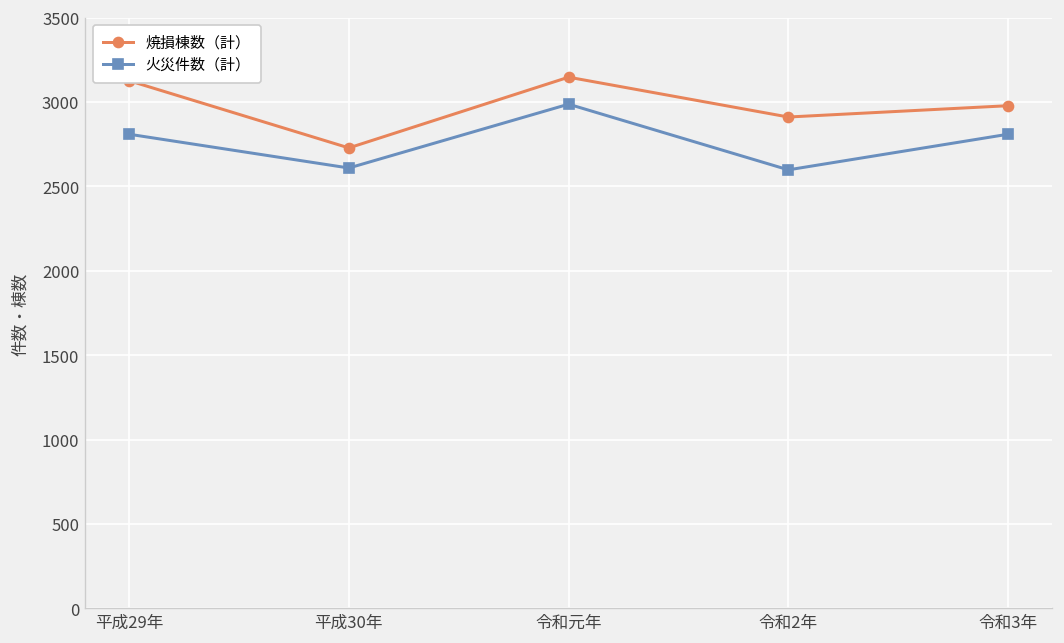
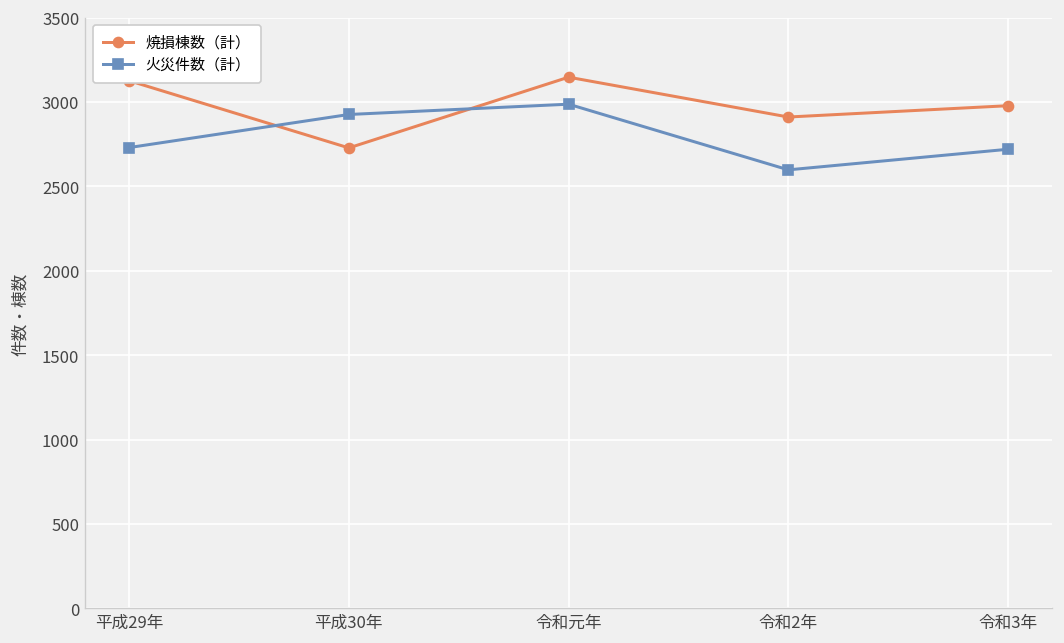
火災件数（計）, 平成29年: 2810 -> 2730
火災件数（計）, 平成30年: 2610 -> 2930
火災件数（計）, 令和3年: 2810 -> 2720
